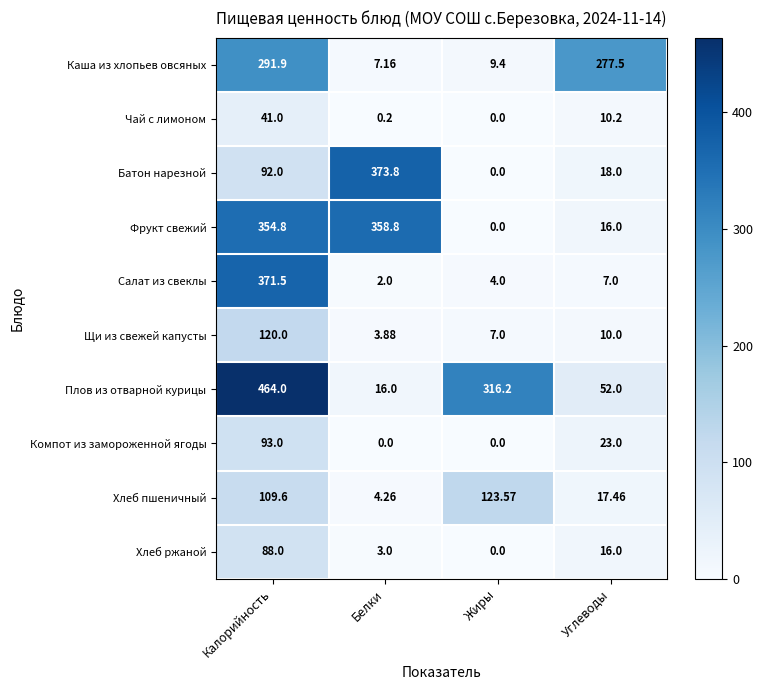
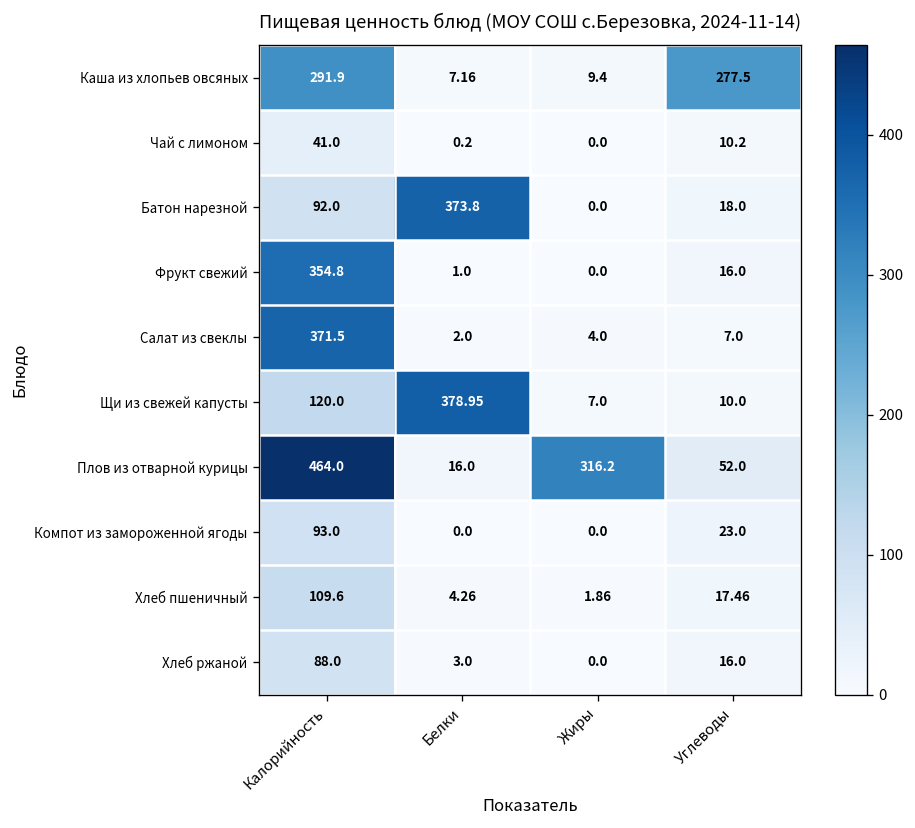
Фрукт свежий, Белки: 358.8 -> 1.0
Щи из свежей капусты, Белки: 3.88 -> 378.95
Хлеб пшеничный, Жиры: 123.57 -> 1.86
